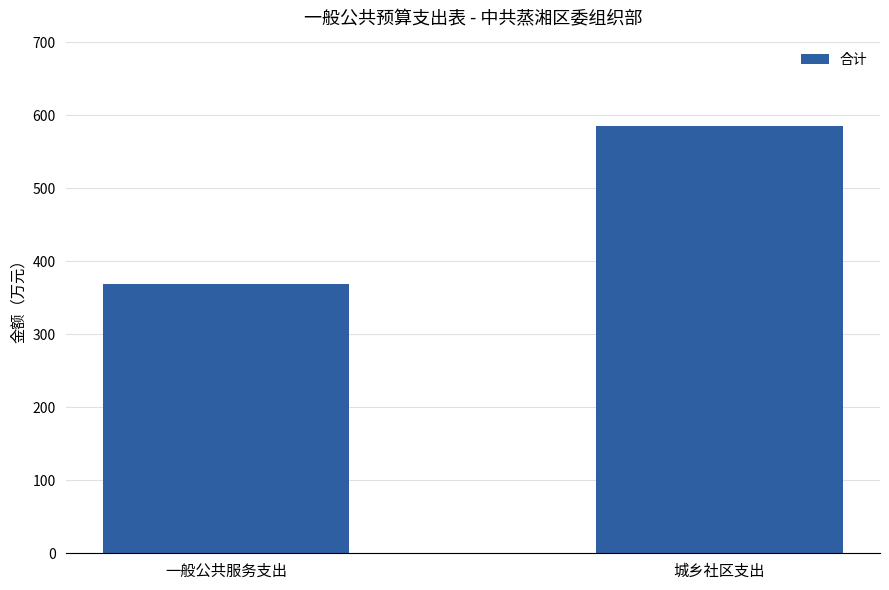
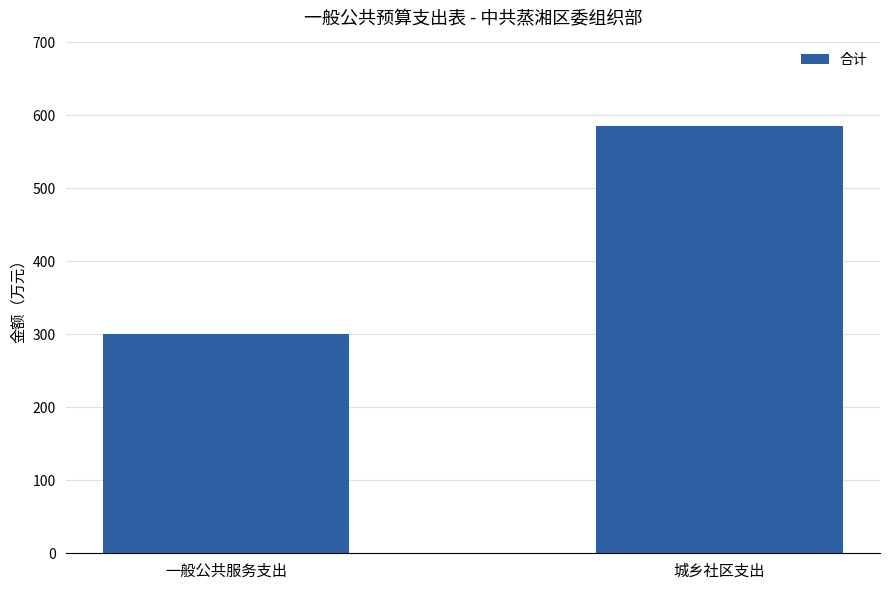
一般公共服务支出: 370 -> 300
